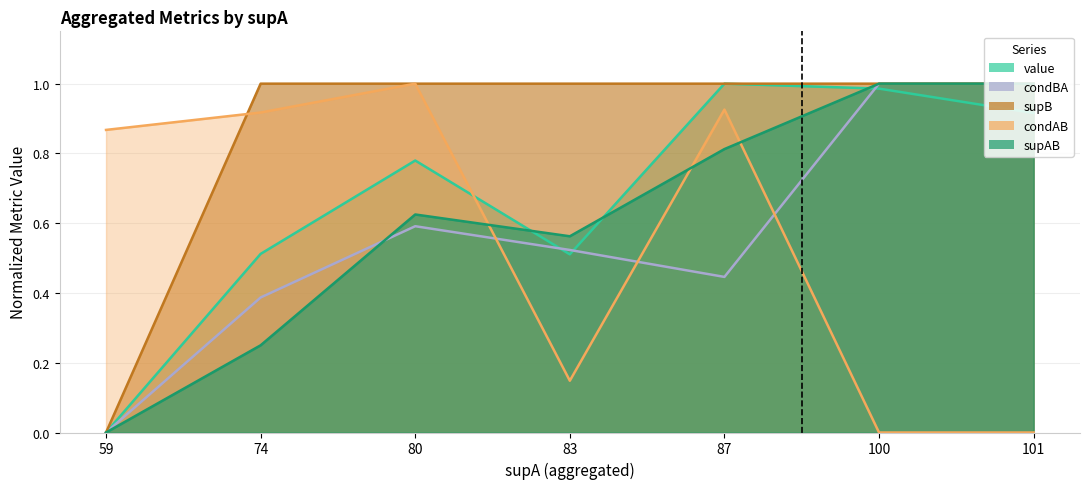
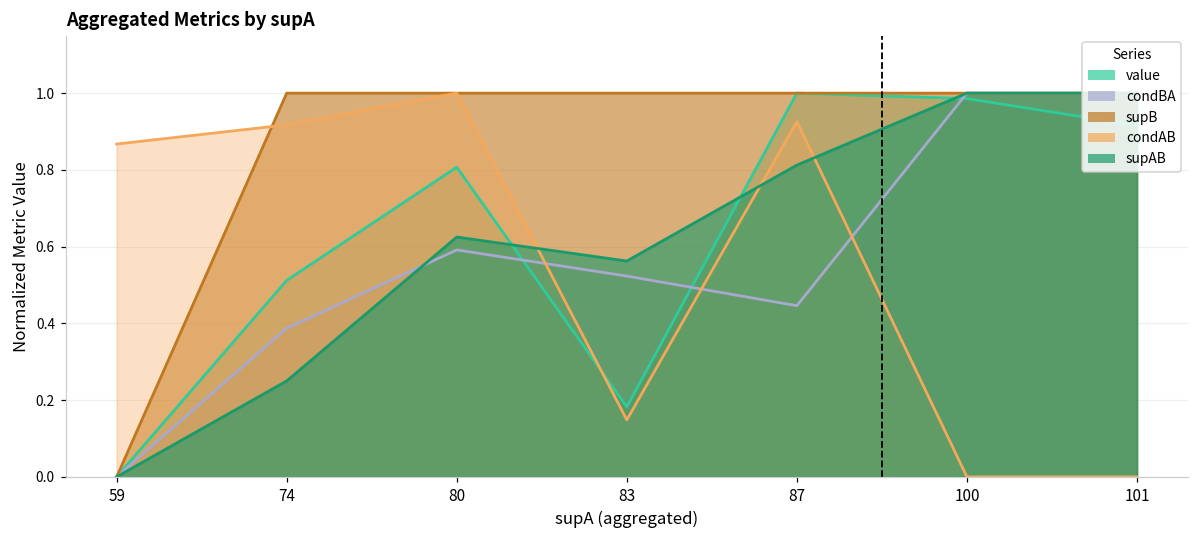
value, 80: 0.78 -> 0.81
value, 83: 0.51 -> 0.18
